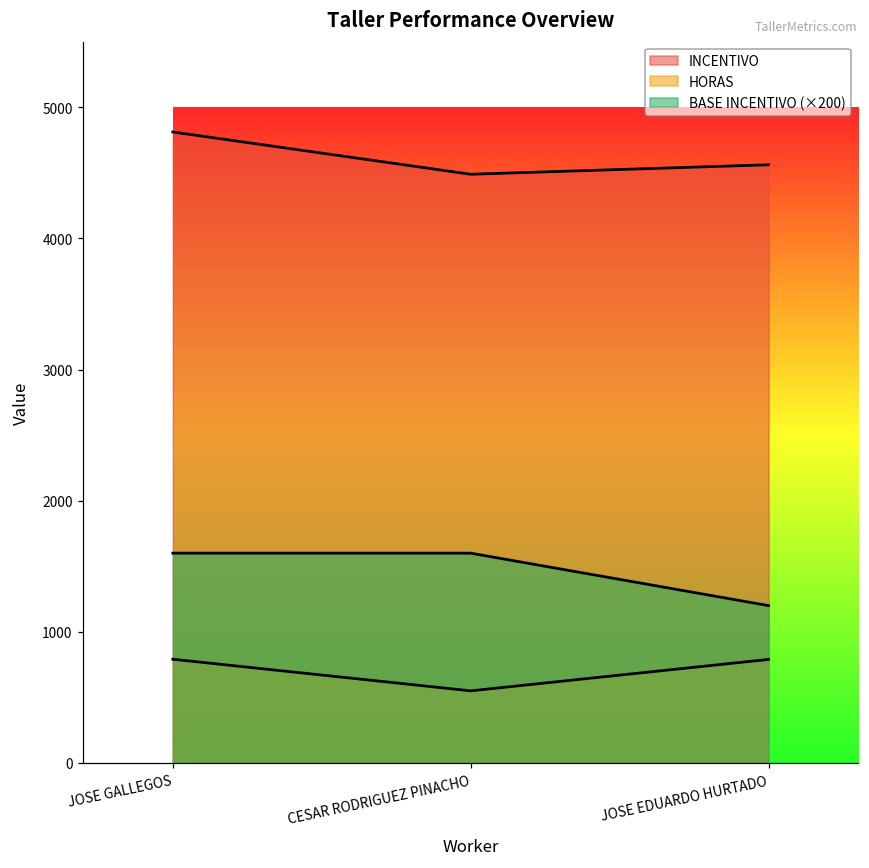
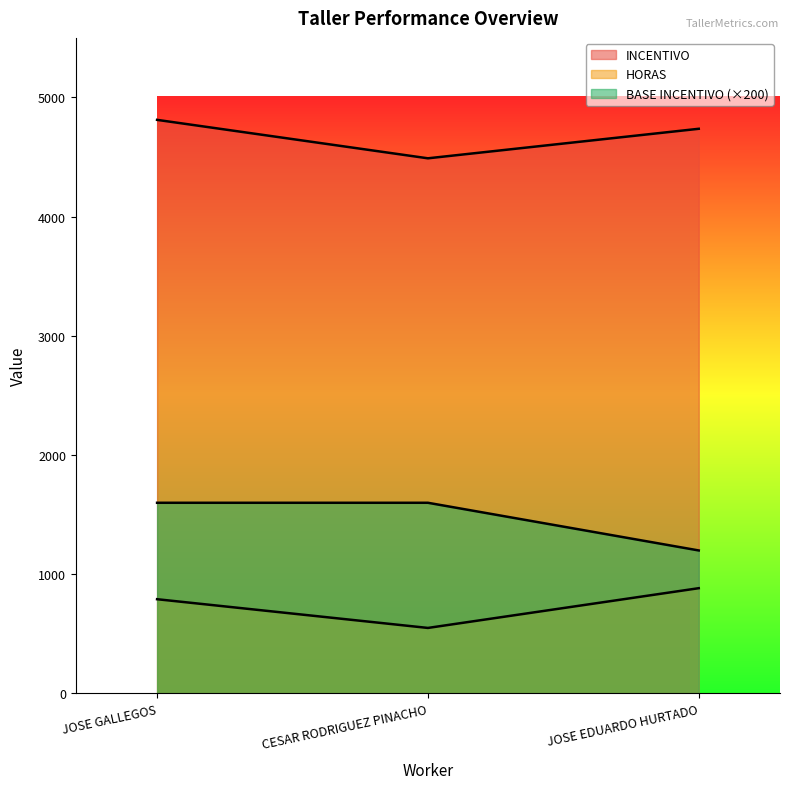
INCENTIVO, JOSE EDUARDO HURTADO: 4560 -> 4740
HORAS, JOSE EDUARDO HURTADO: 790 -> 880
